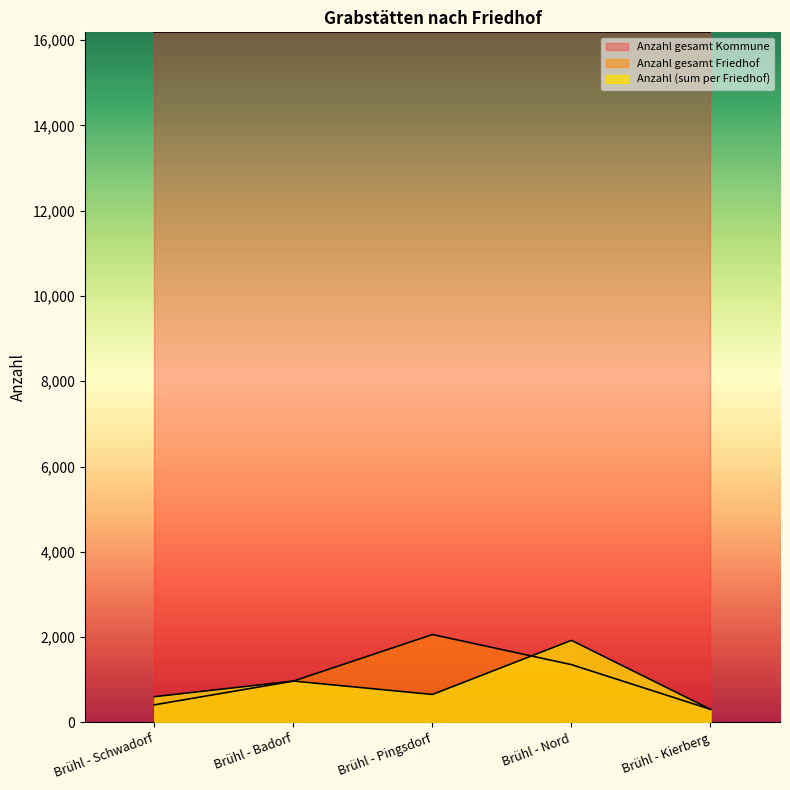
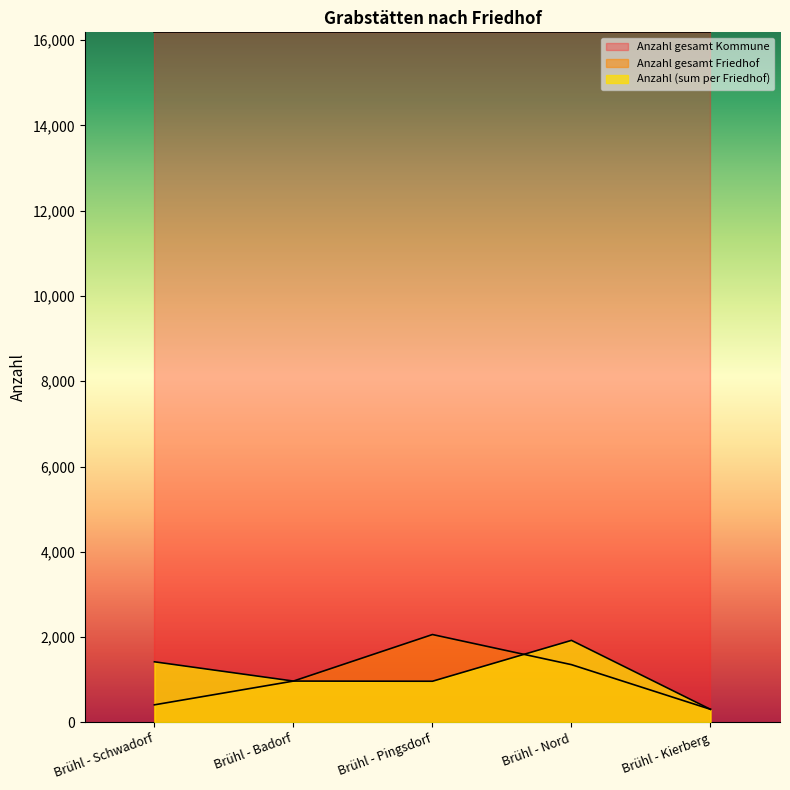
Anzahl (sum per Friedhof), Brühl - Schwadorf: 600 -> 1,400
Anzahl (sum per Friedhof), Brühl - Pingsdorf: 700 -> 1,000
